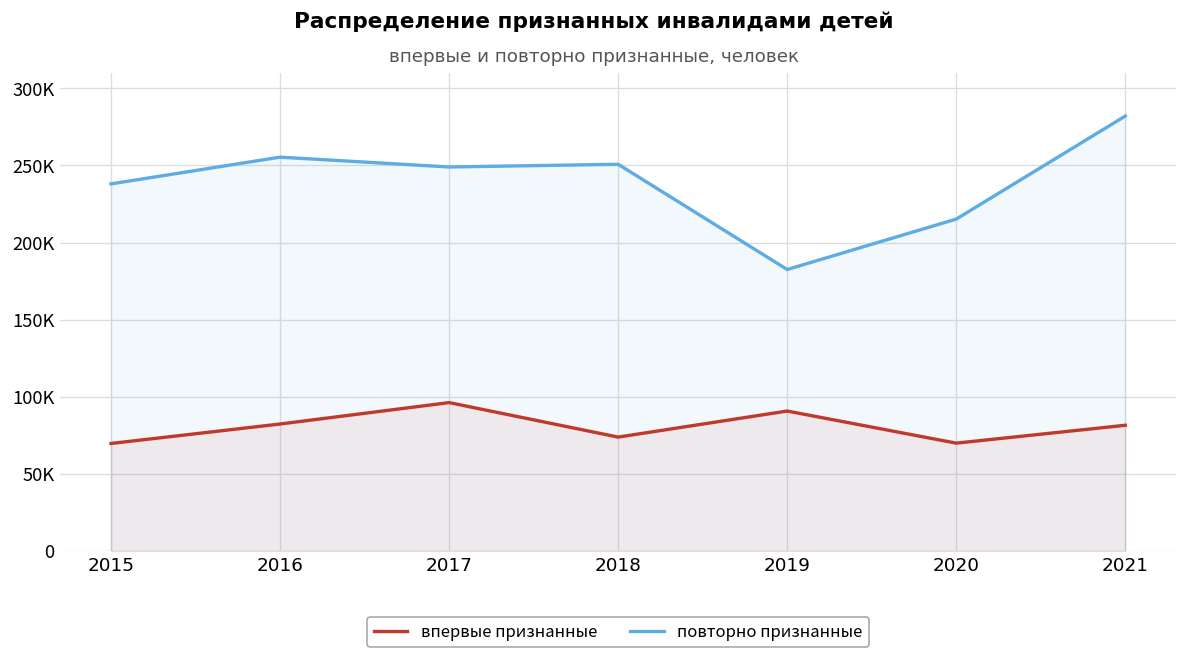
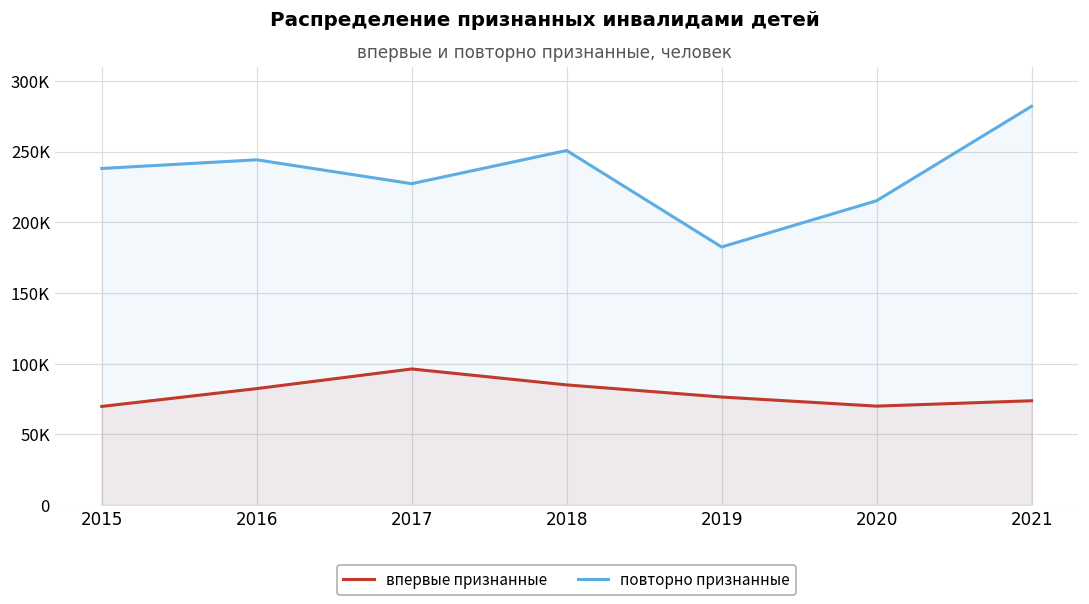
повторно признанные, 2016: 255000 -> 244000
повторно признанные, 2017: 249000 -> 227000
впервые признанные, 2018: 74000 -> 85000
впервые признанные, 2019: 91000 -> 76000
впервые признанные, 2021: 82000 -> 74000
